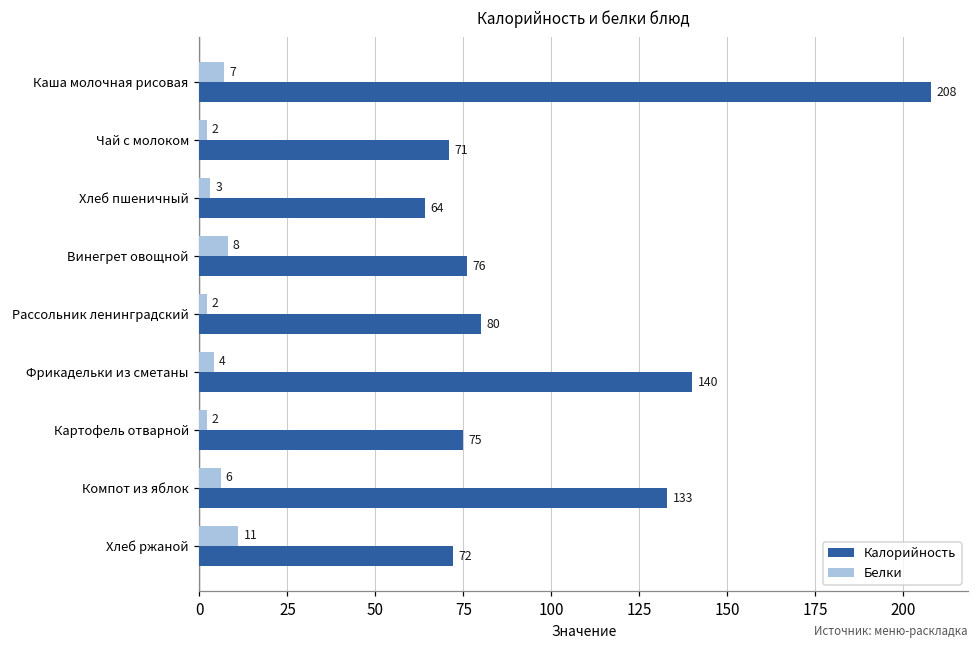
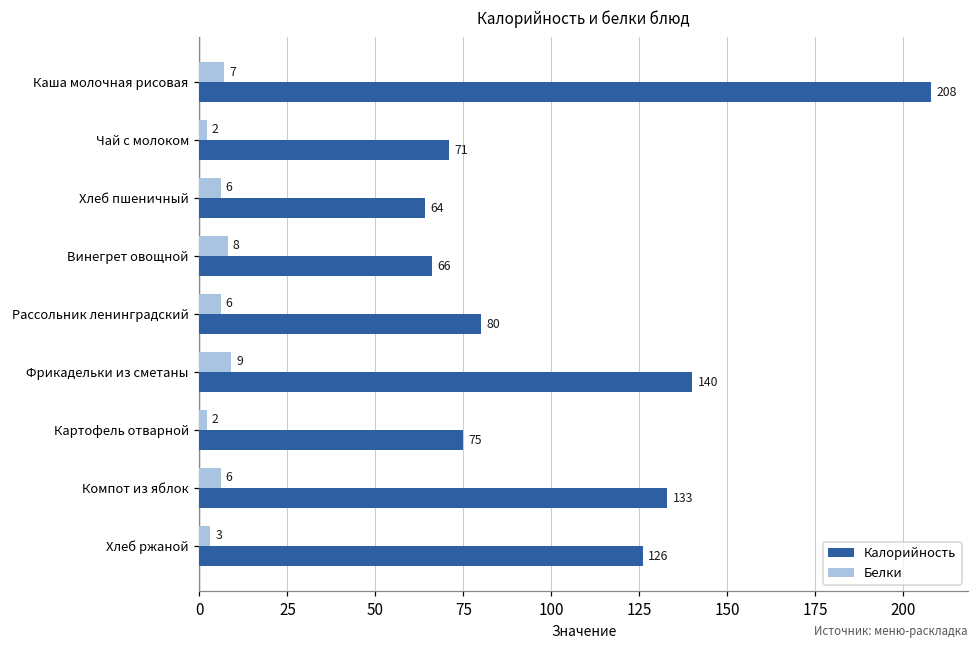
Белки, Хлеб пшеничный: 3 -> 6
Калорийность, Винегрет овощной: 76 -> 66
Белки, Рассольник ленинградский: 2 -> 6
Белки, Фрикадельки из сметаны: 4 -> 9
Белки, Хлеб ржаной: 11 -> 3
Калорийность, Хлеб ржаной: 72 -> 126
